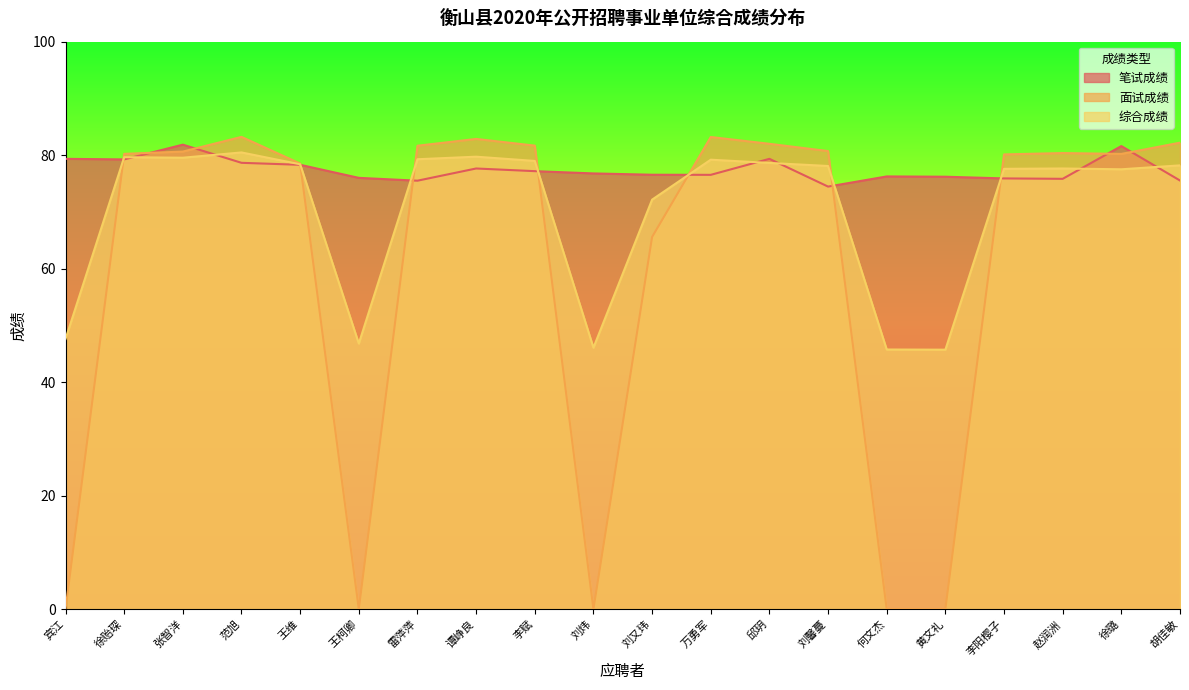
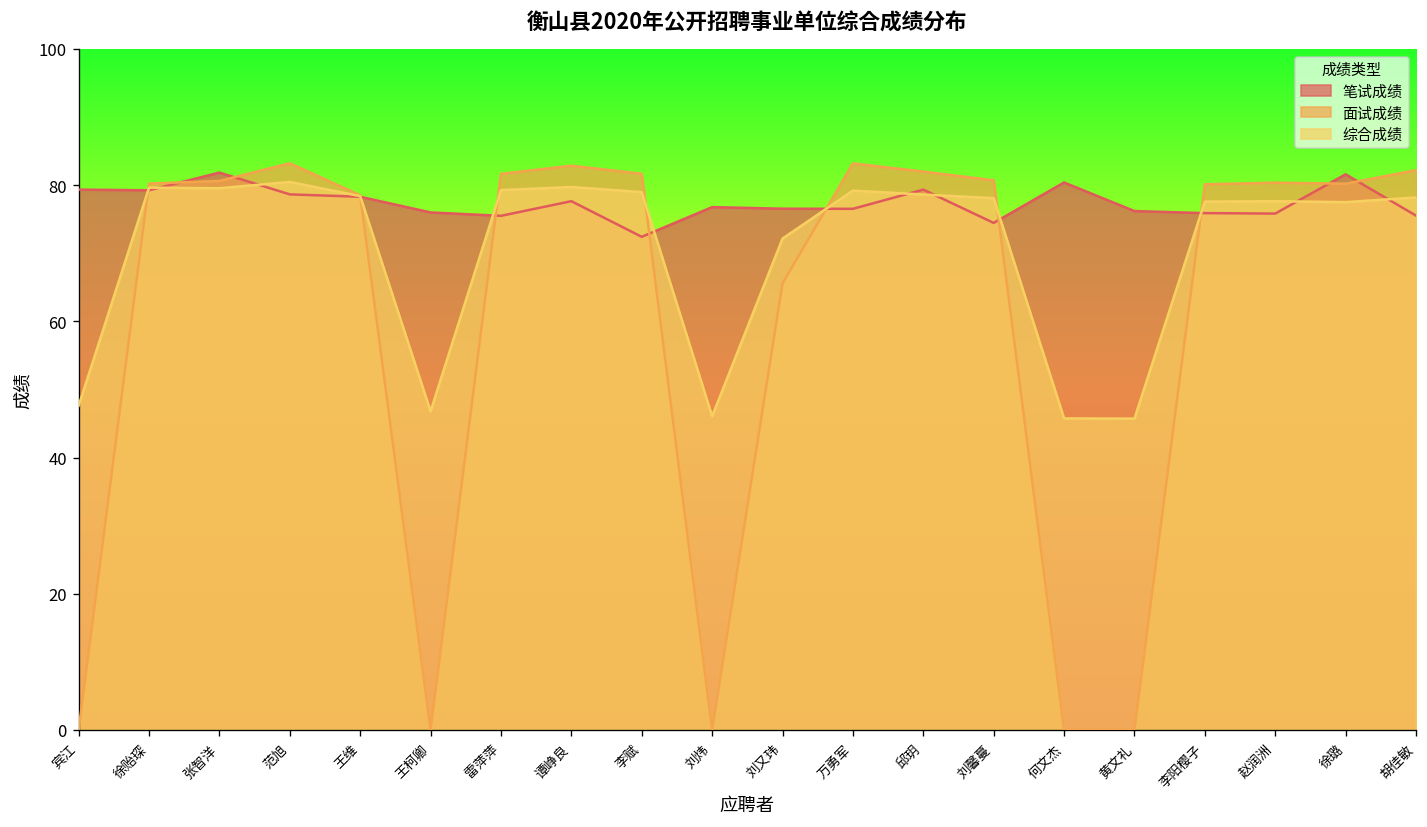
笔试成绩, 李赋: 77 -> 72
笔试成绩, 何文杰: 76 -> 80
